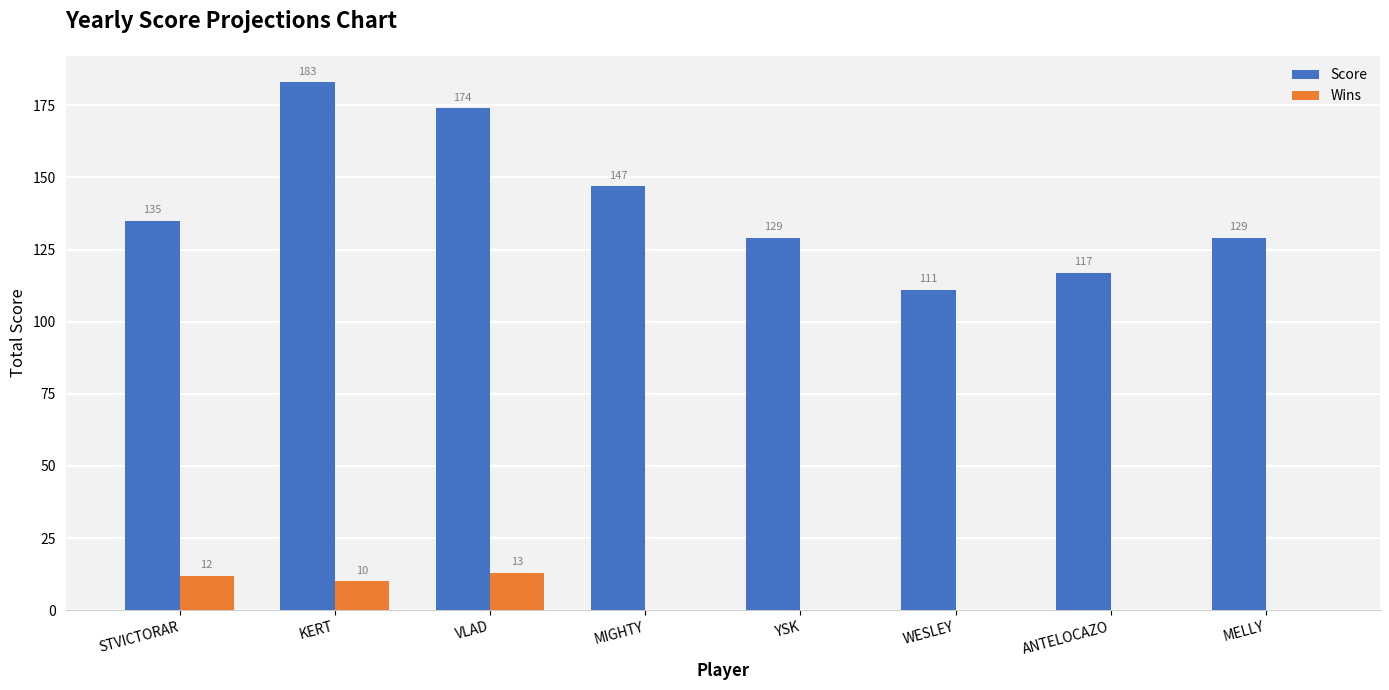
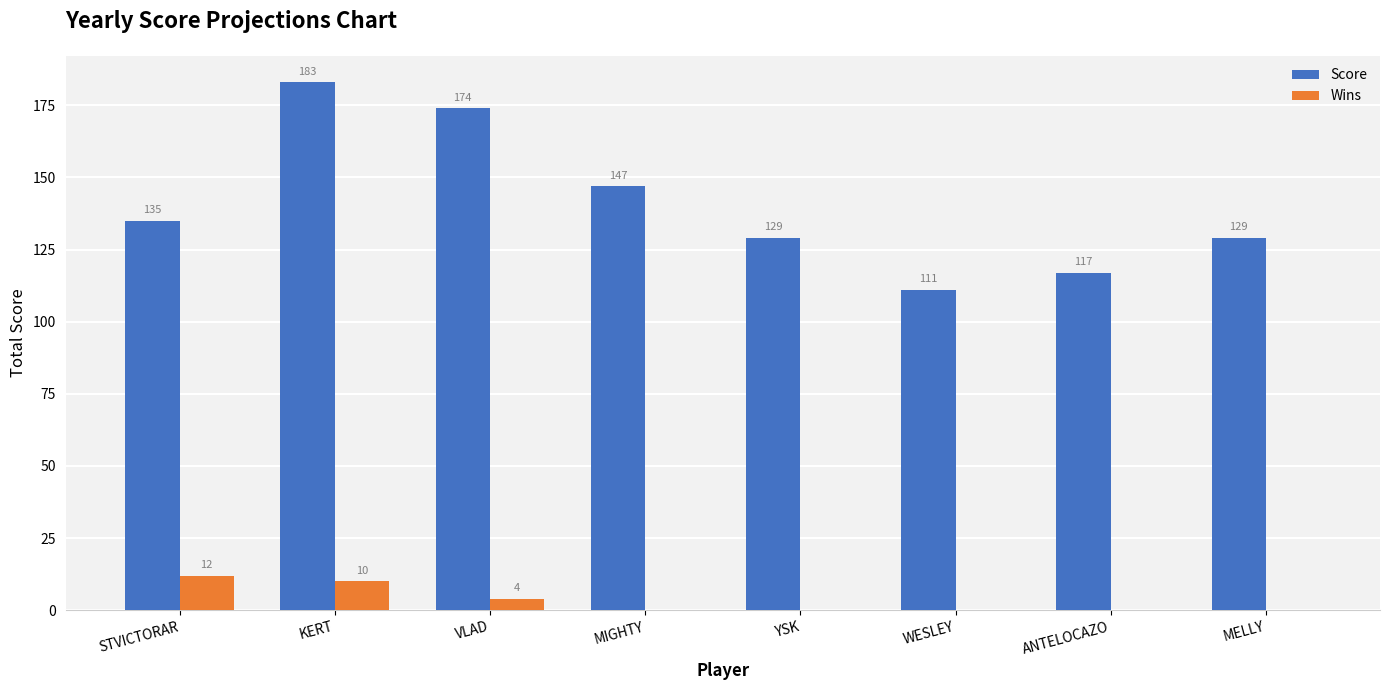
Wins, VLAD: 13 -> 4
